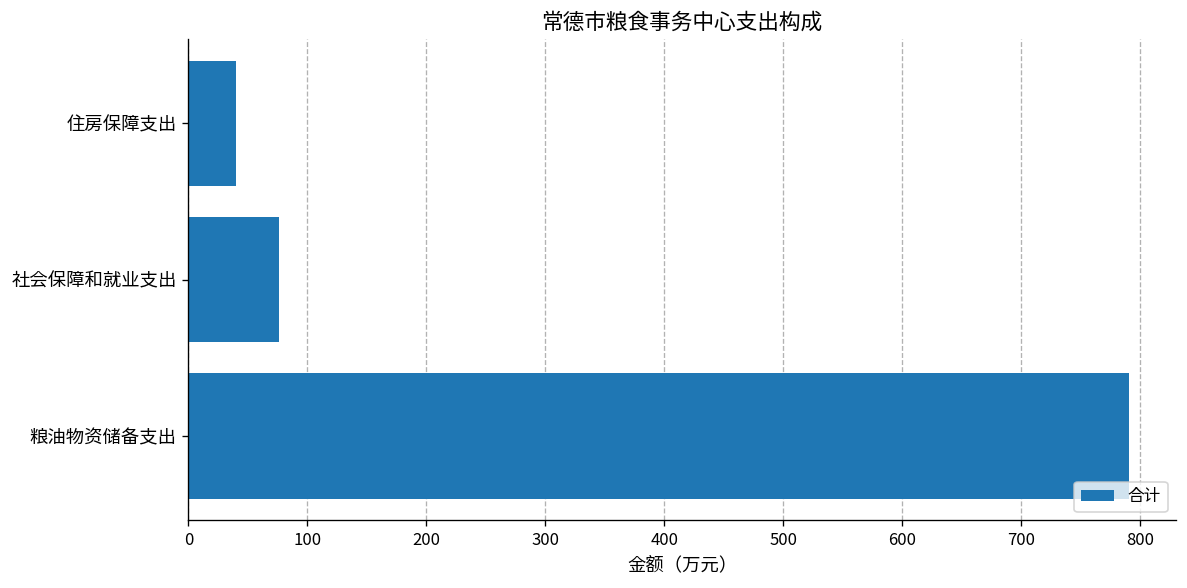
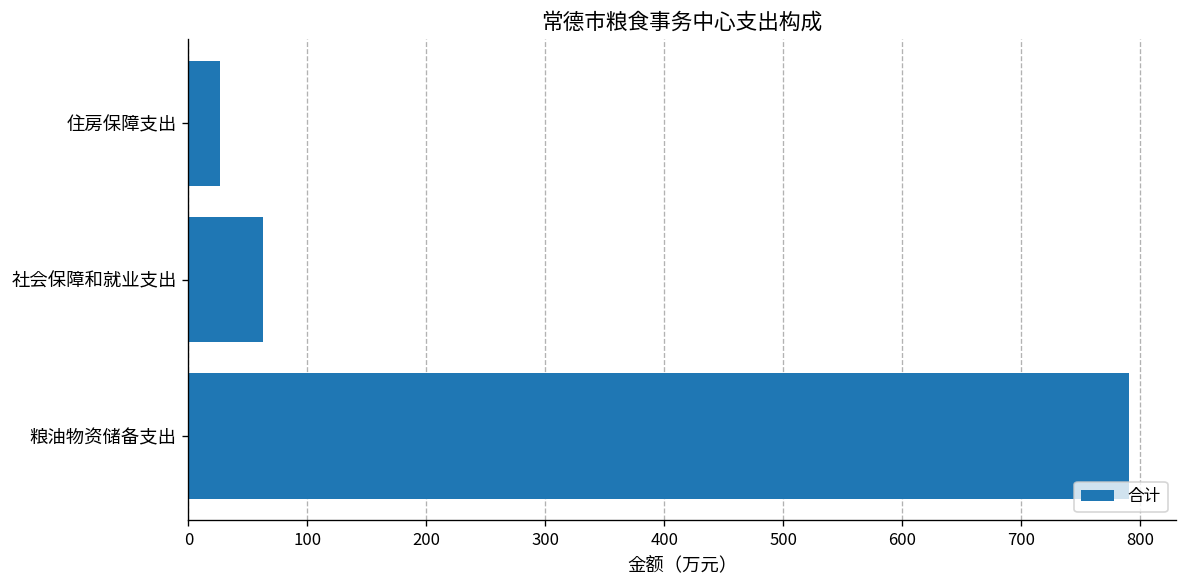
住房保障支出: 40 -> 30
社会保障和就业支出: 80 -> 60
